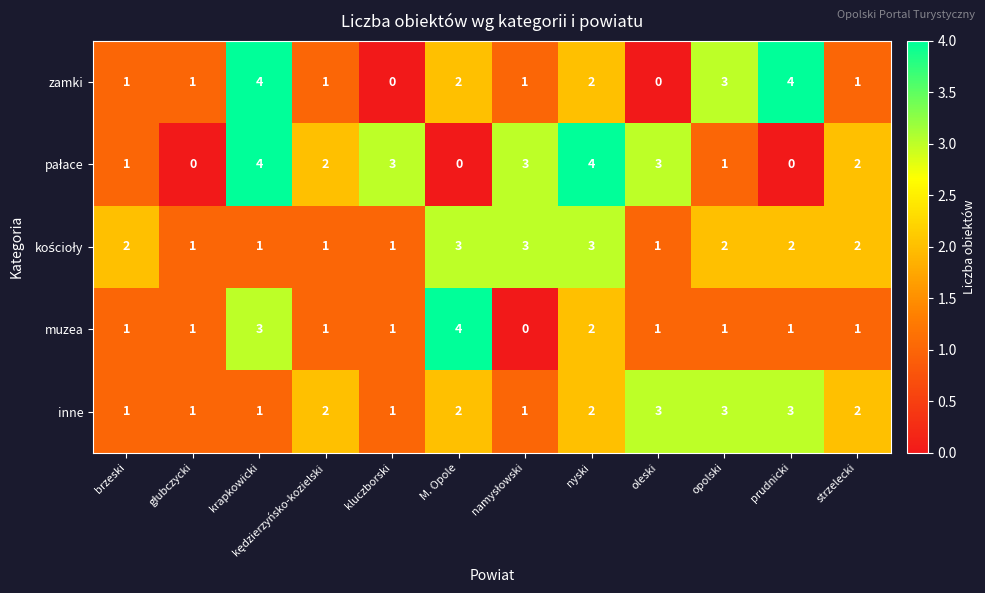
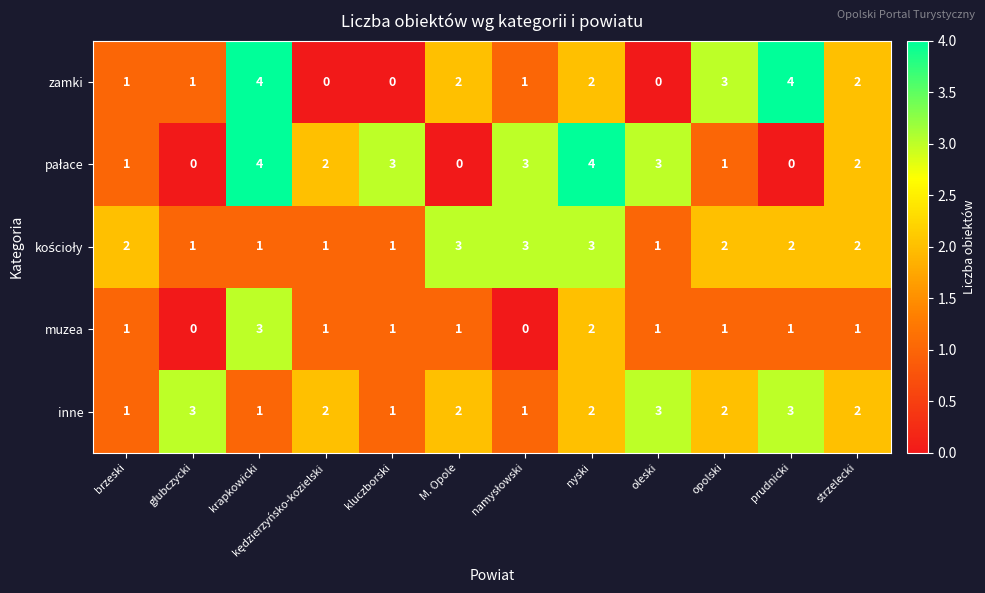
zamki, kędzierzyńsko-kozielski: 1 -> 0
zamki, strzelecki: 1 -> 2
muzea, głubczycki: 1 -> 0
muzea, M. Opole: 4 -> 1
inne, głubczycki: 1 -> 3
inne, opolski: 3 -> 2
